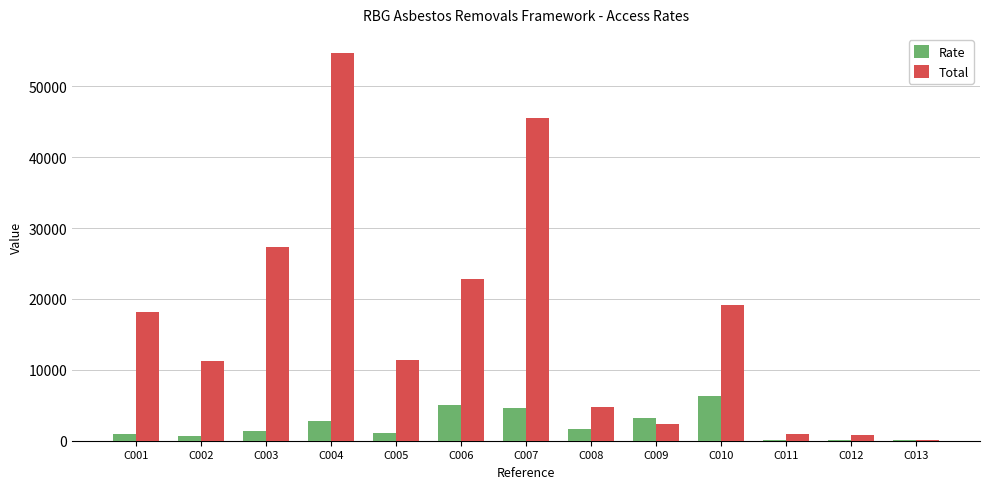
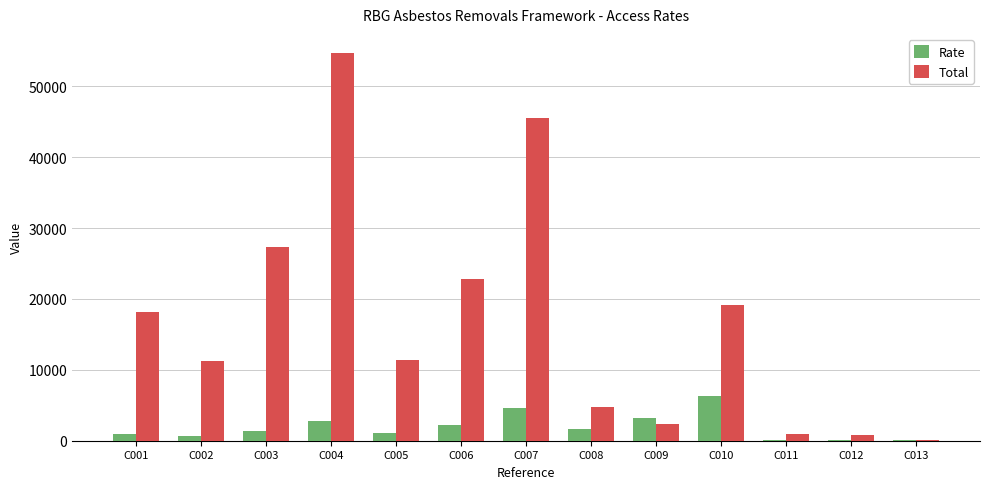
Rate, C006: 5000 -> 2000
